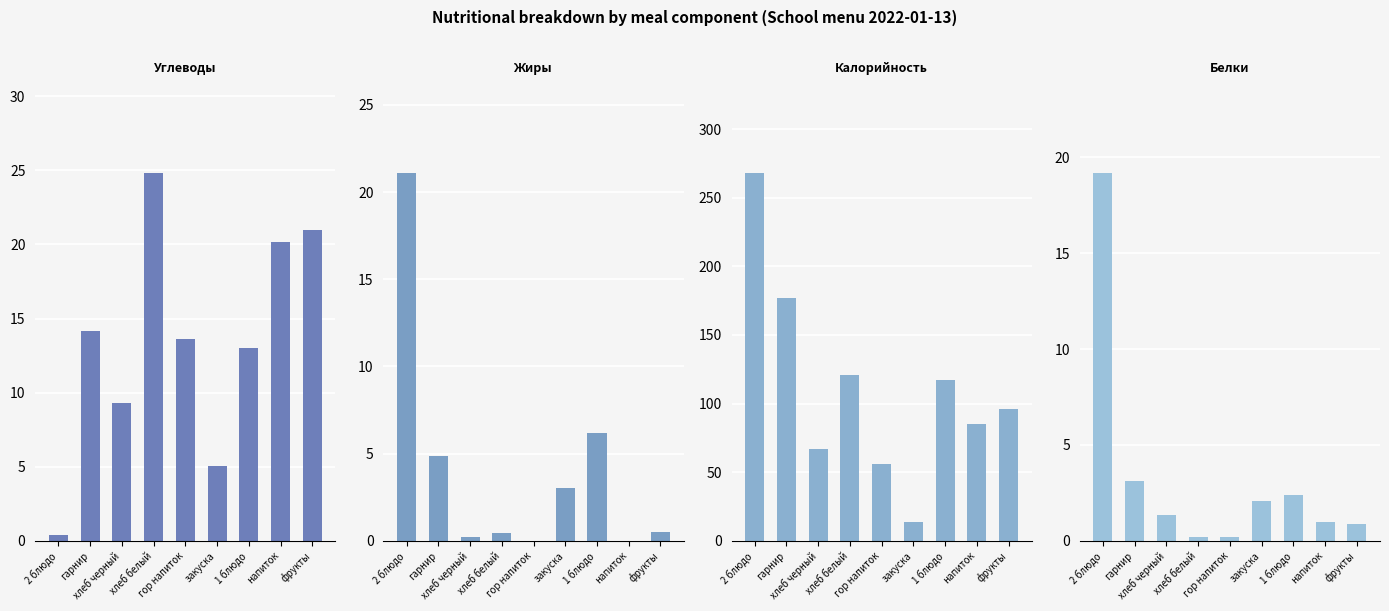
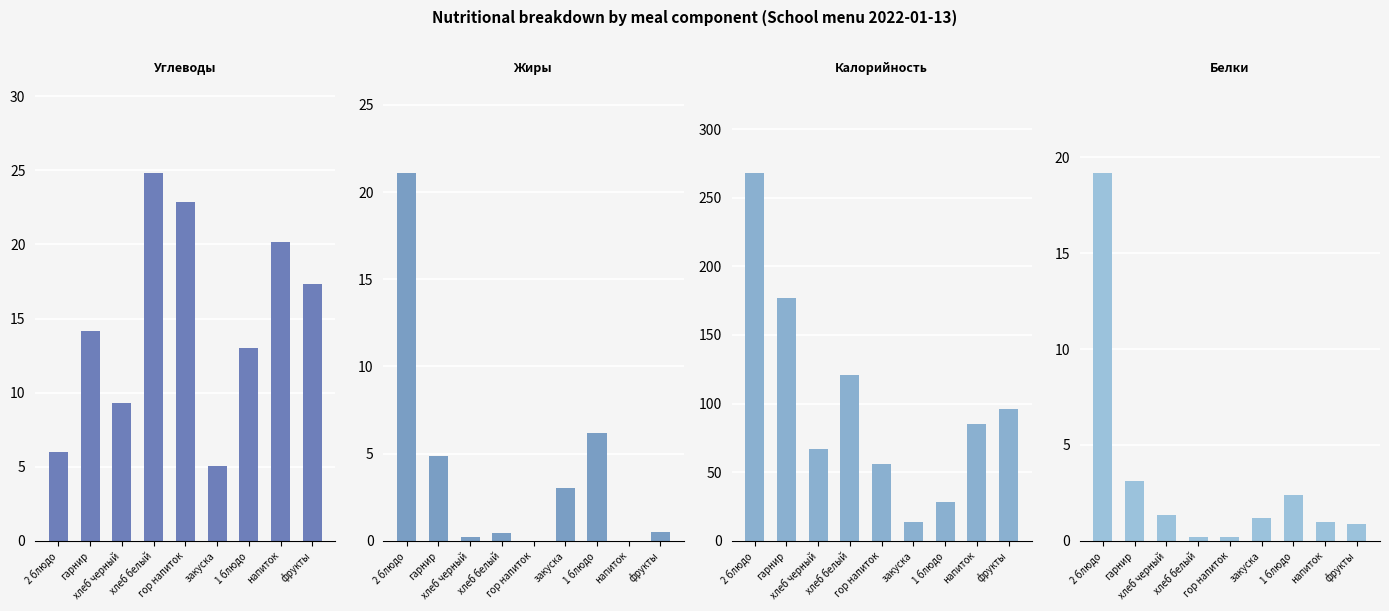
Углеводы, 2 блюдо: 0.4 -> 6.0
Углеводы, гор напиток: 13.6 -> 22.9
Углеводы, фрукты: 21.0 -> 17.3
Калорийность, 1 блюдо: 117 -> 28
Белки, закуска: 2.1 -> 1.2
